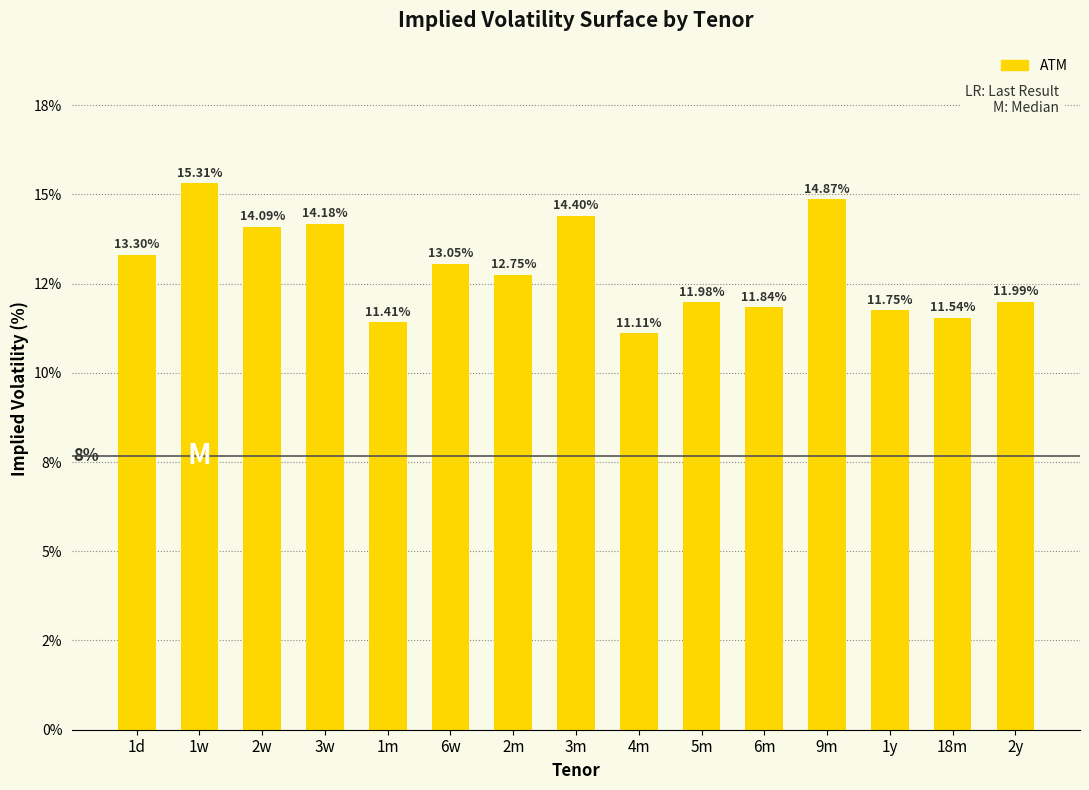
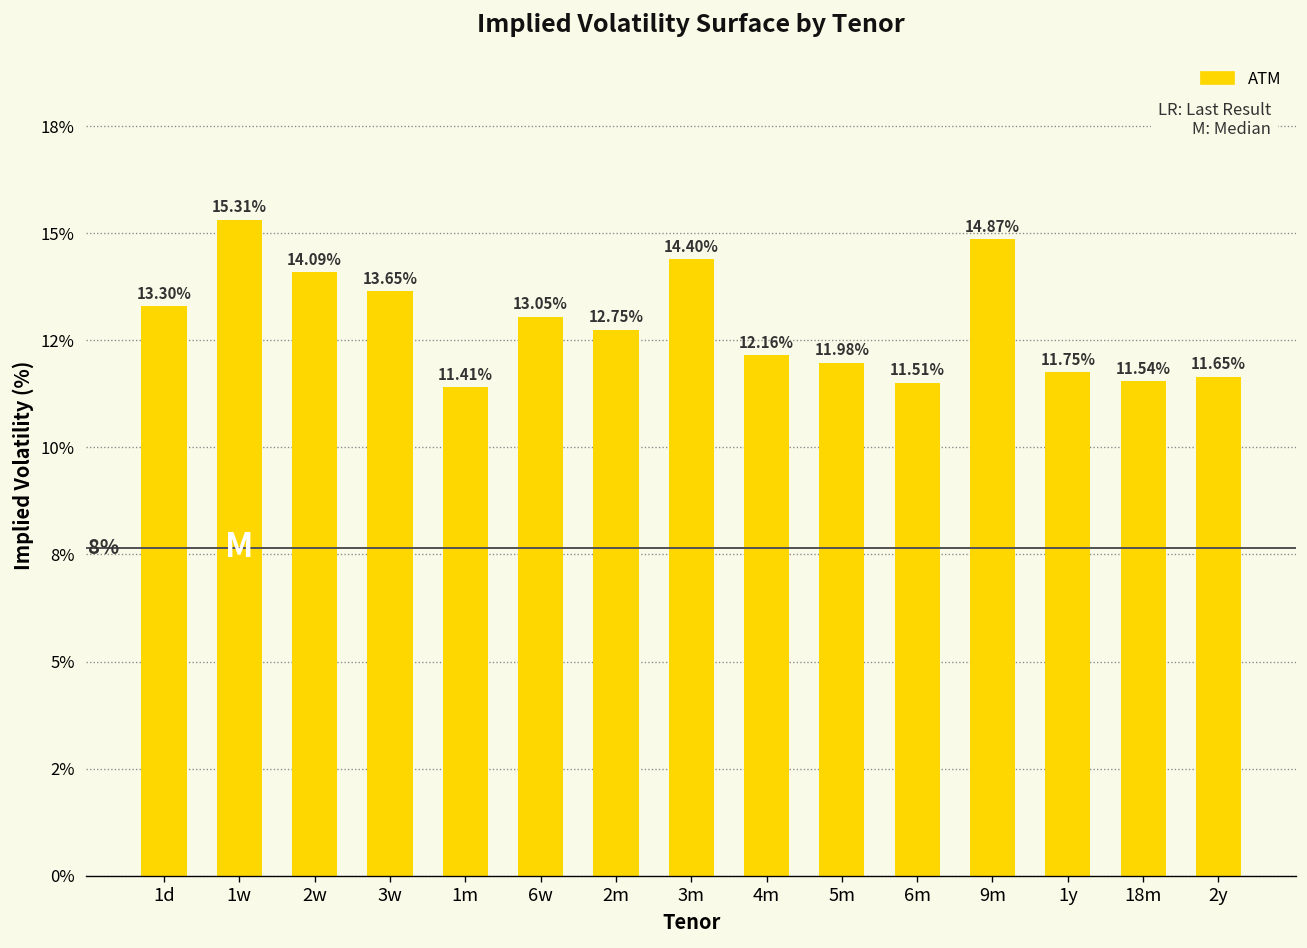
3w: 14.18% -> 13.65%
4m: 11.11% -> 12.16%
6m: 11.84% -> 11.51%
2y: 11.99% -> 11.65%
